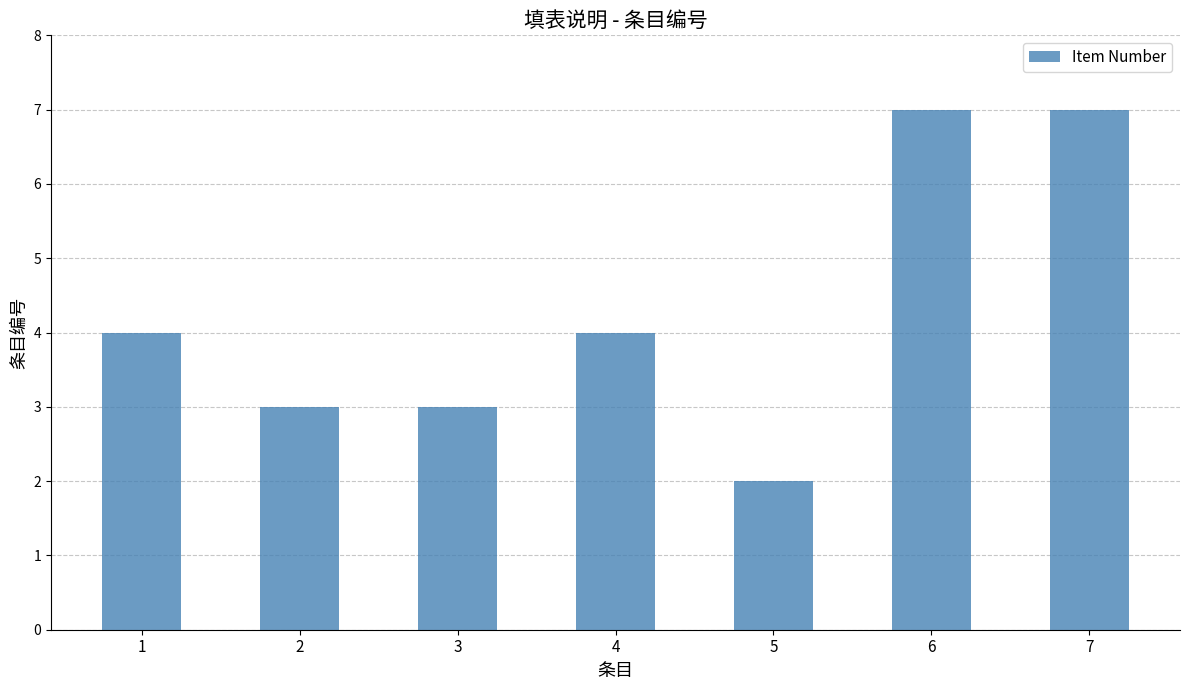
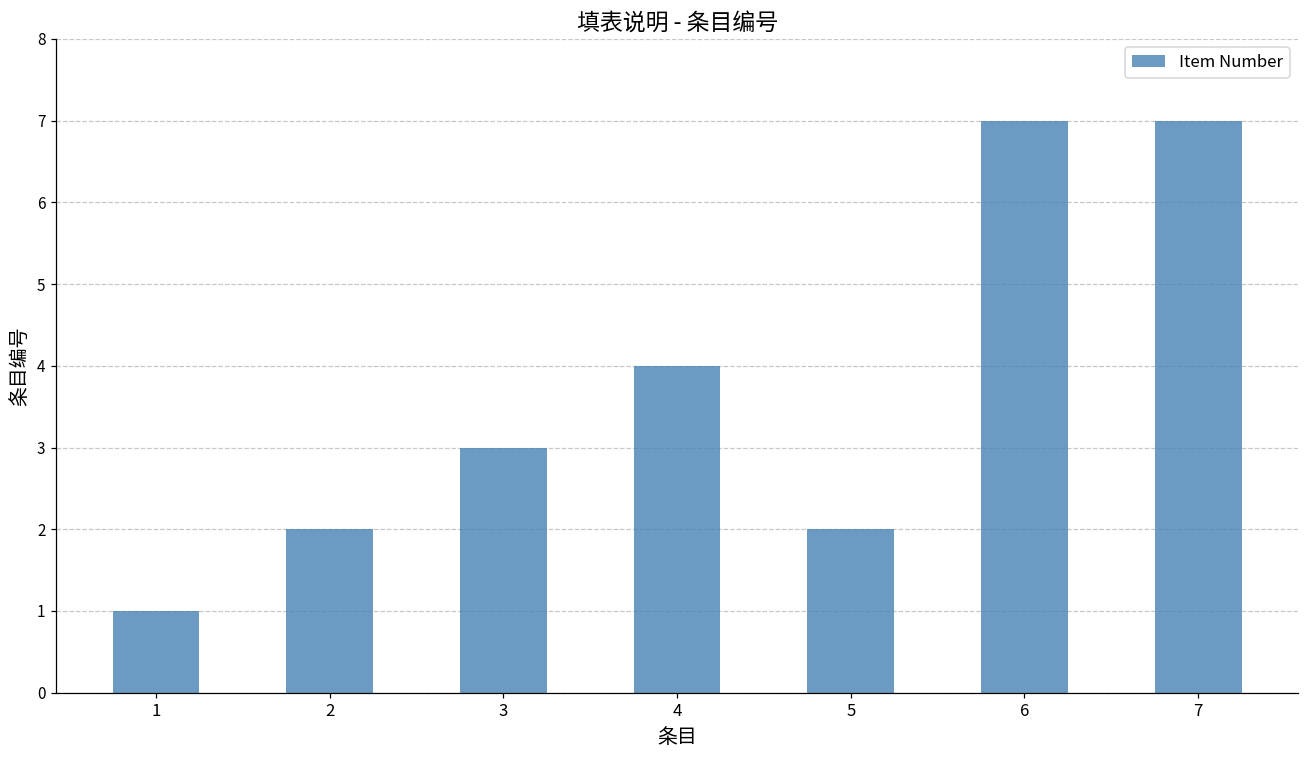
1: 4 -> 1
2: 3 -> 2
